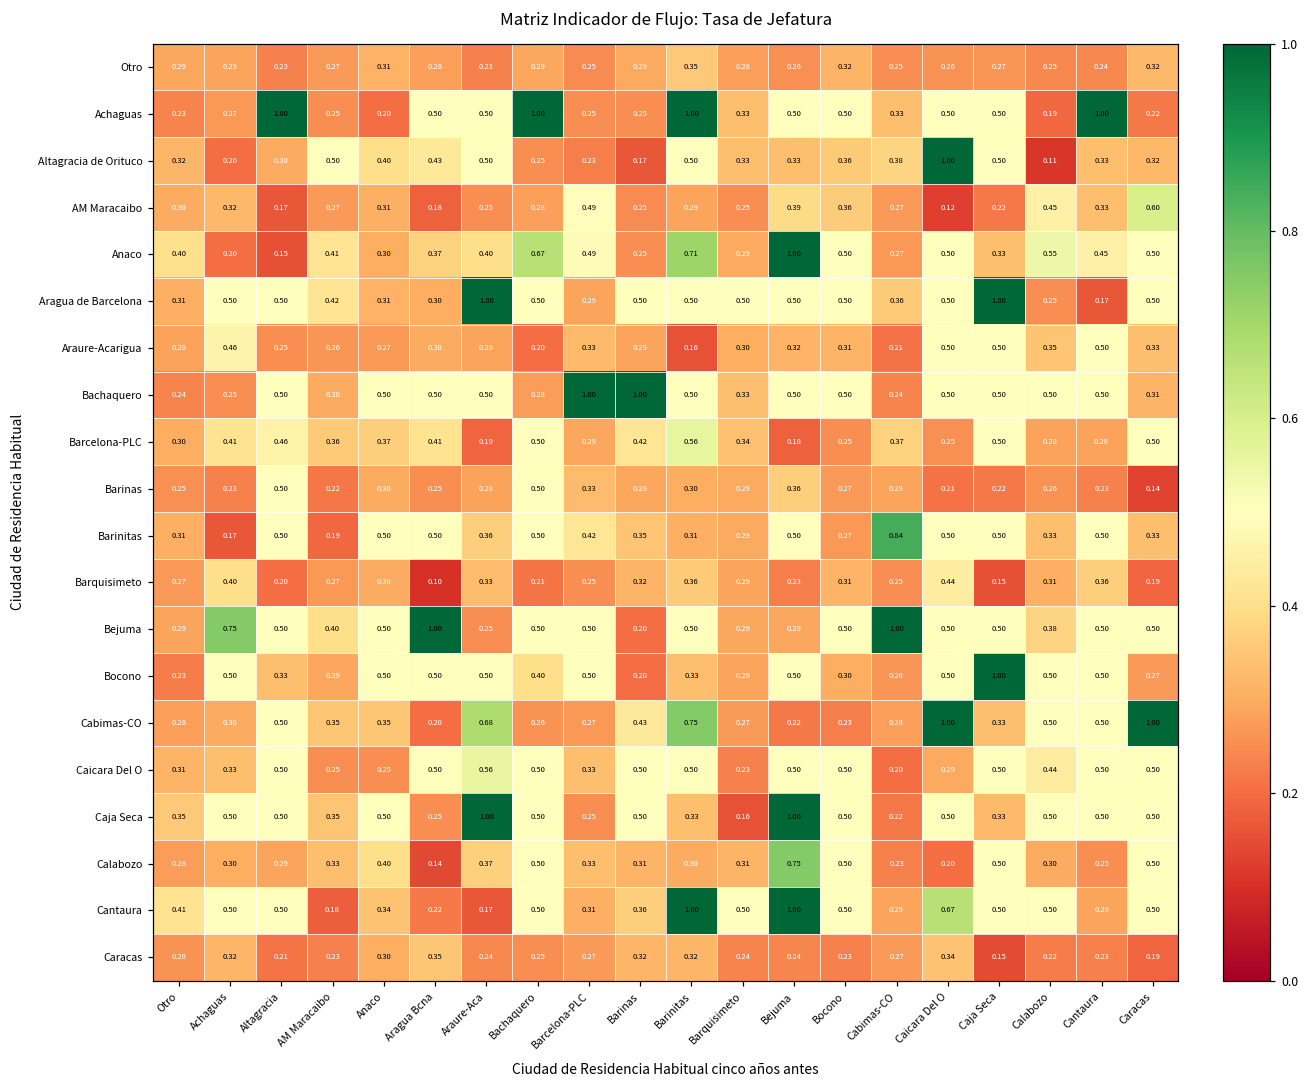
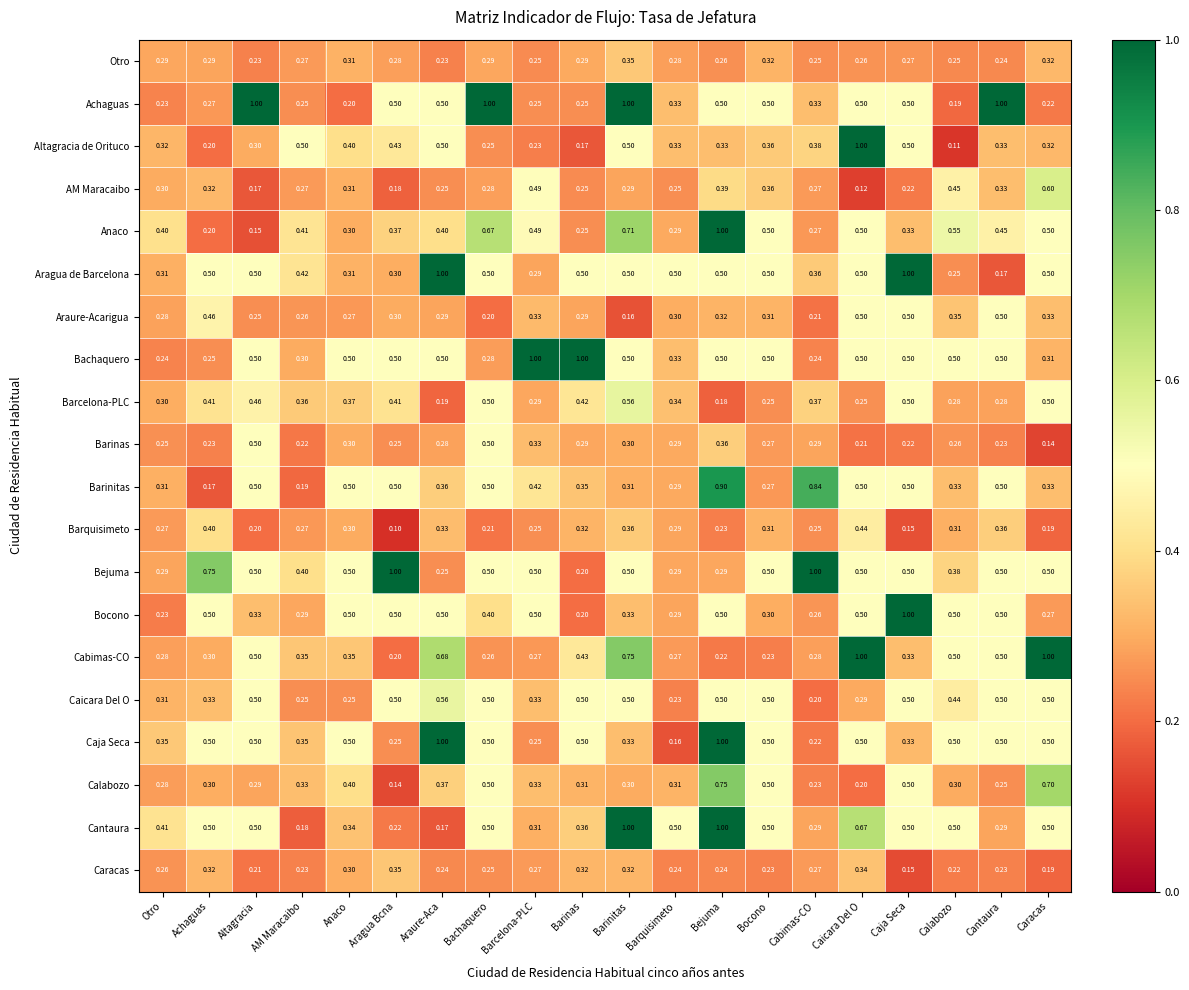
Barinitas, Bejuma: 0.50 -> 0.90
Calabozo, Caracas: 0.50 -> 0.70
